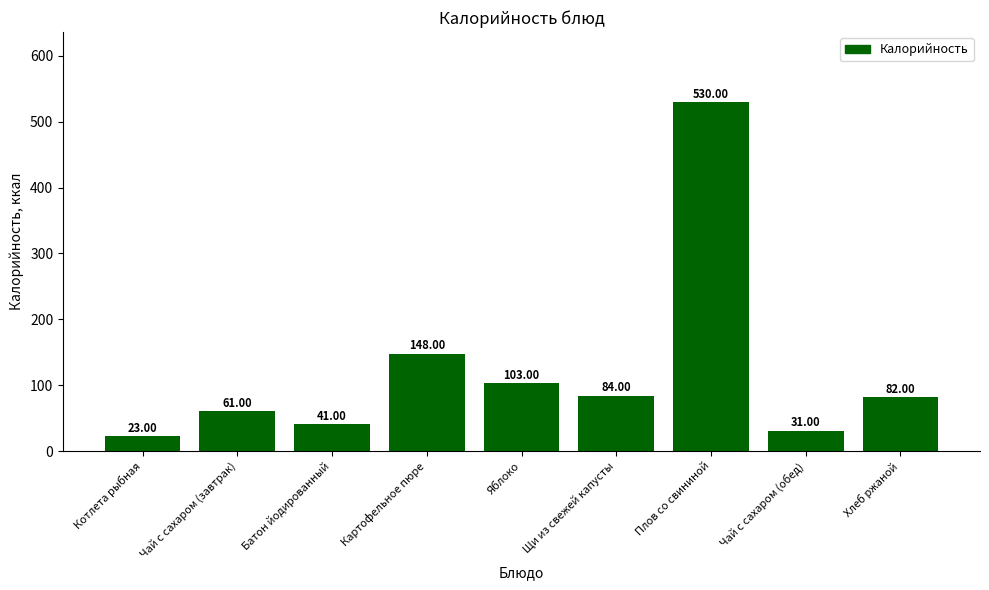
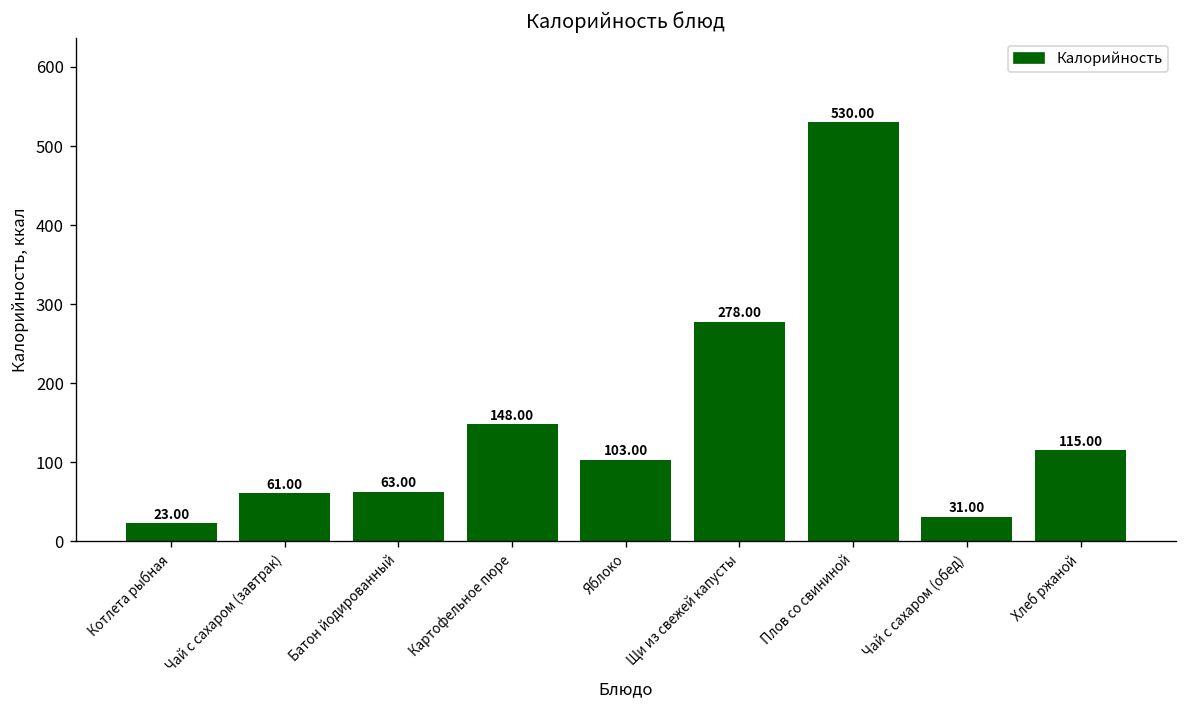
Батон йодированный: 41.00 -> 63.00
Щи из свежей капусты: 84.00 -> 278.00
Хлеб ржаной: 82.00 -> 115.00
